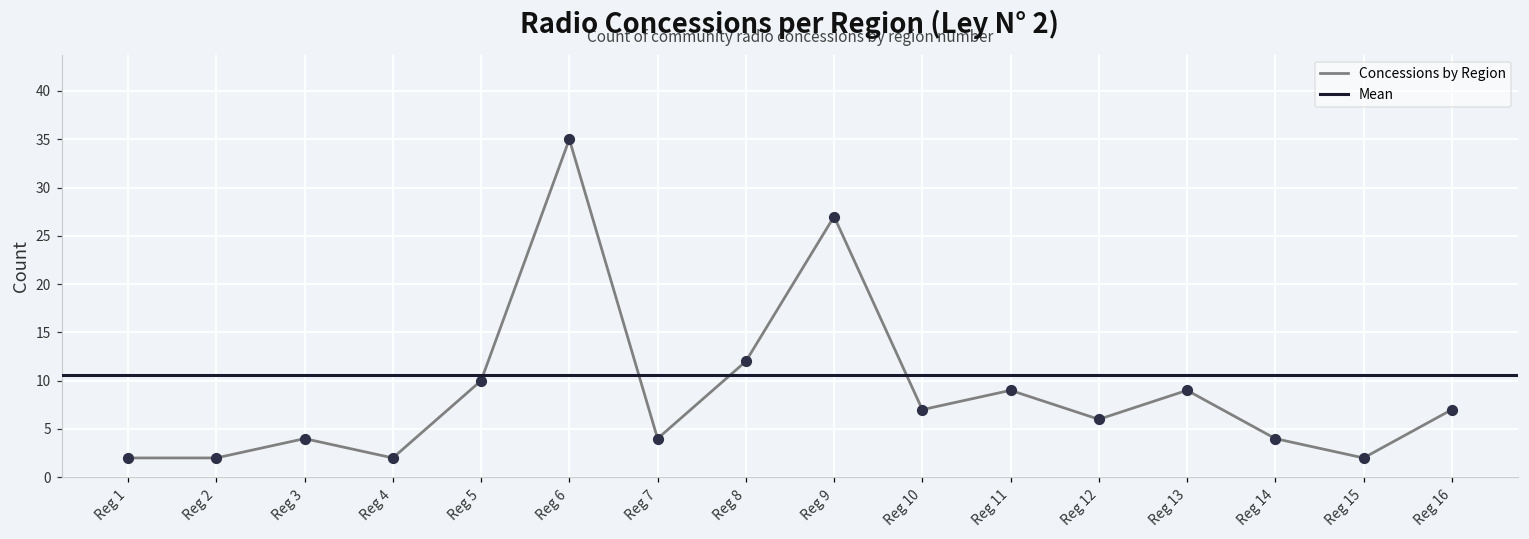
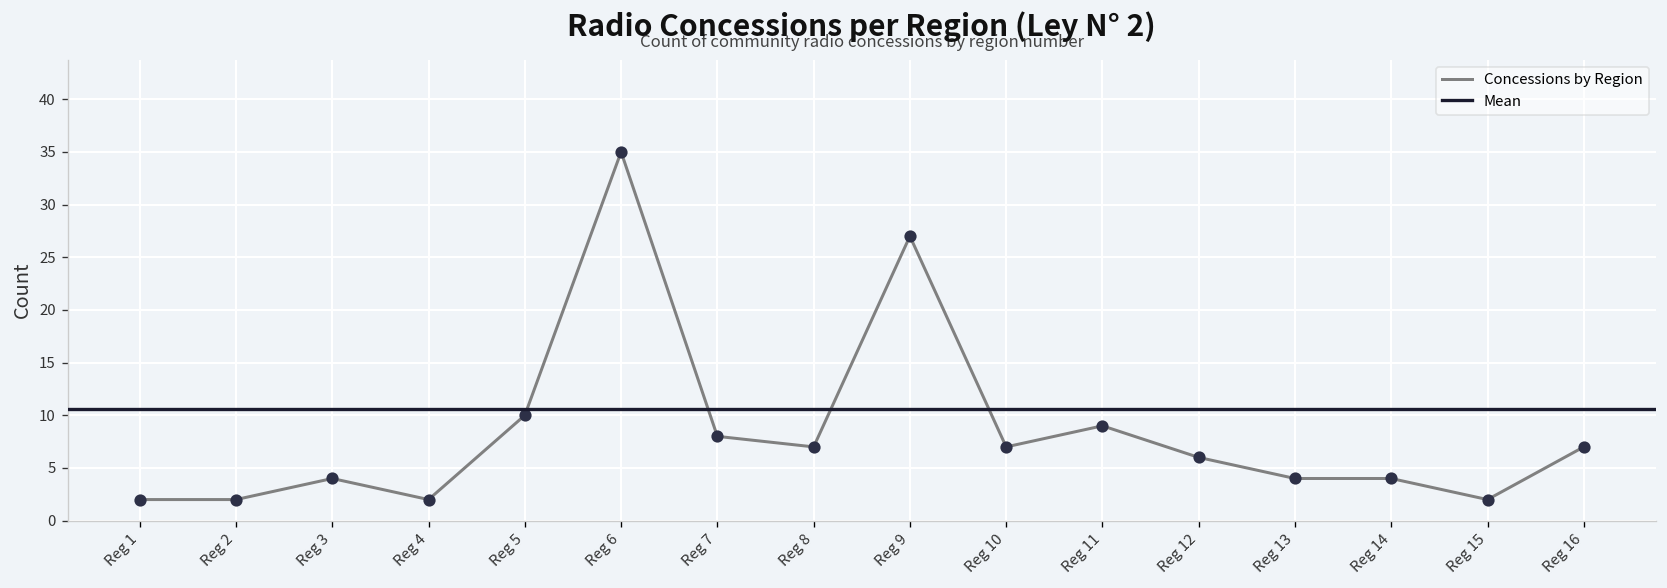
Reg 7: 4 -> 8
Reg 8: 12 -> 7
Reg 13: 9 -> 4
